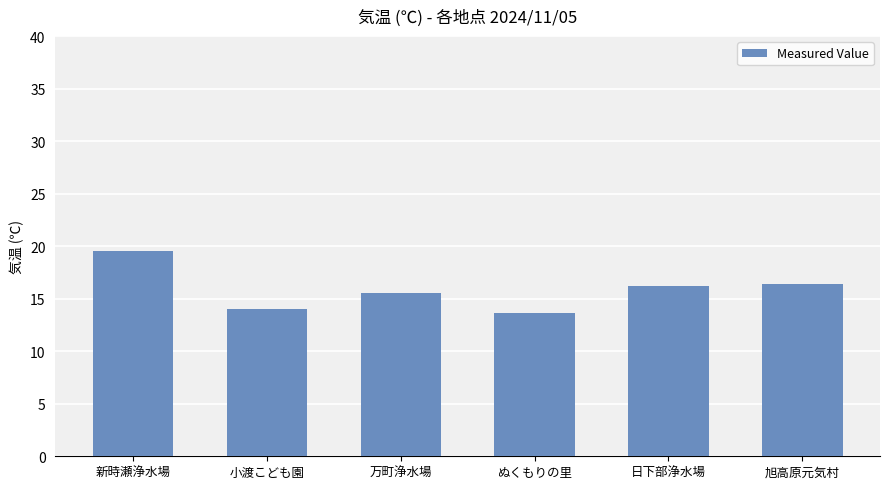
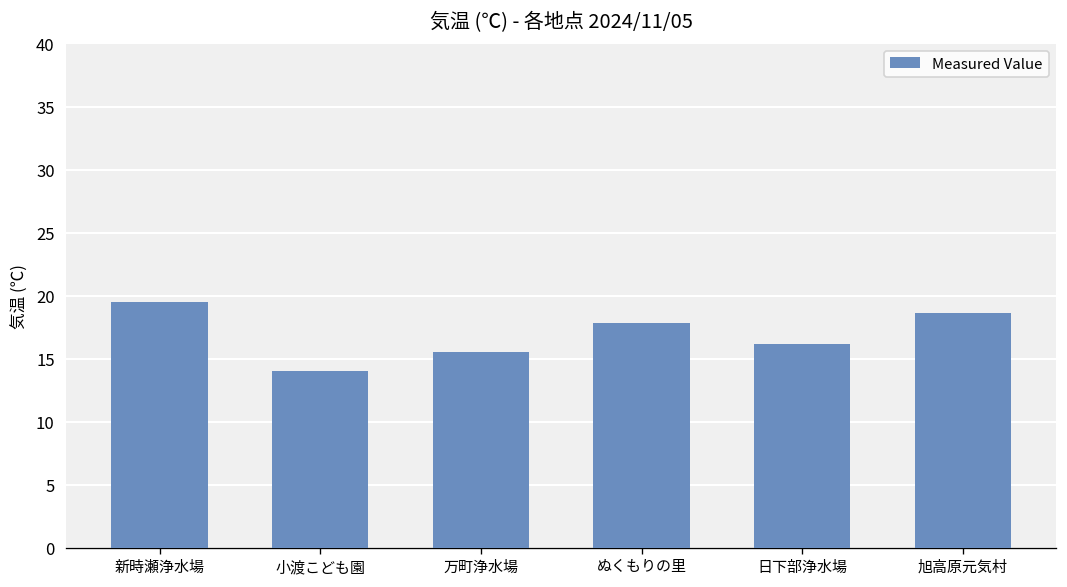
ぬくもりの里: 13.6 -> 17.8
旭高原元気村: 16.4 -> 18.6
